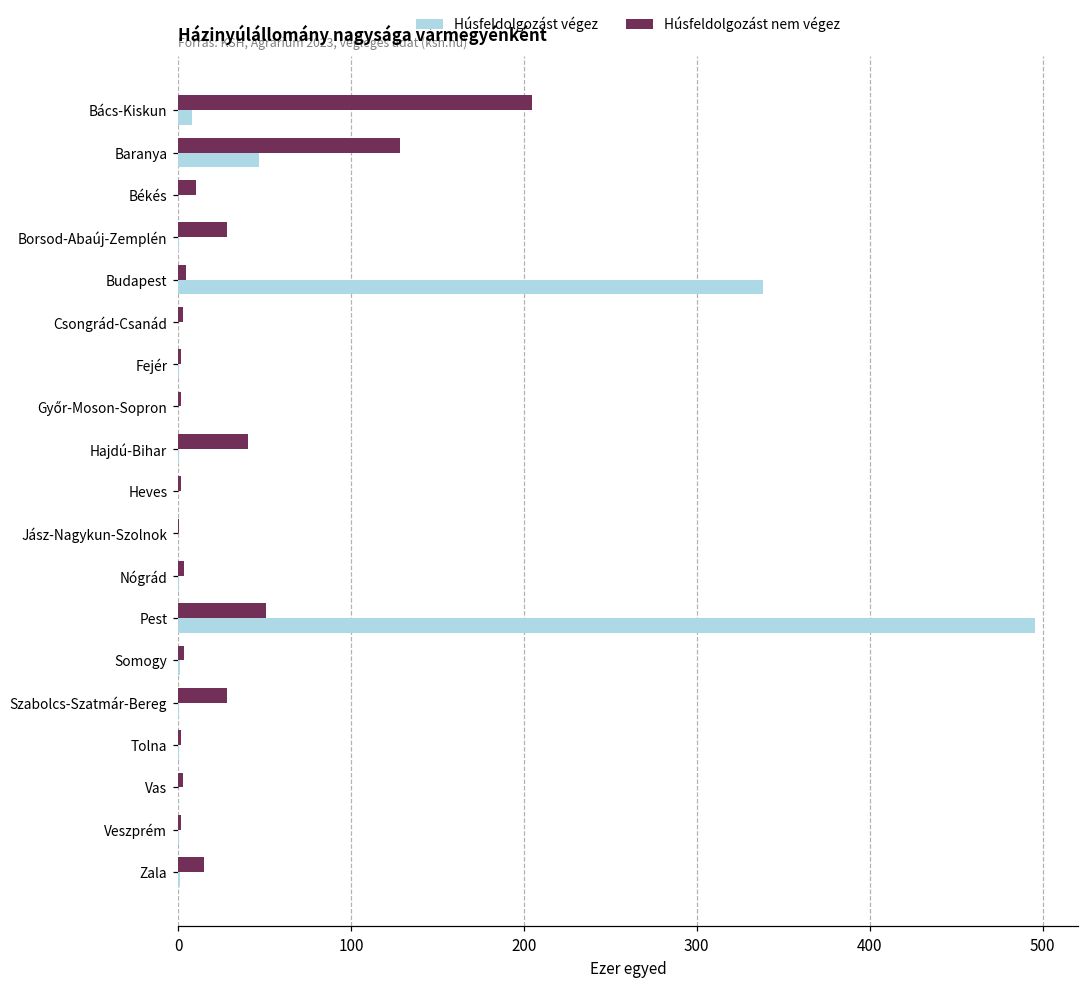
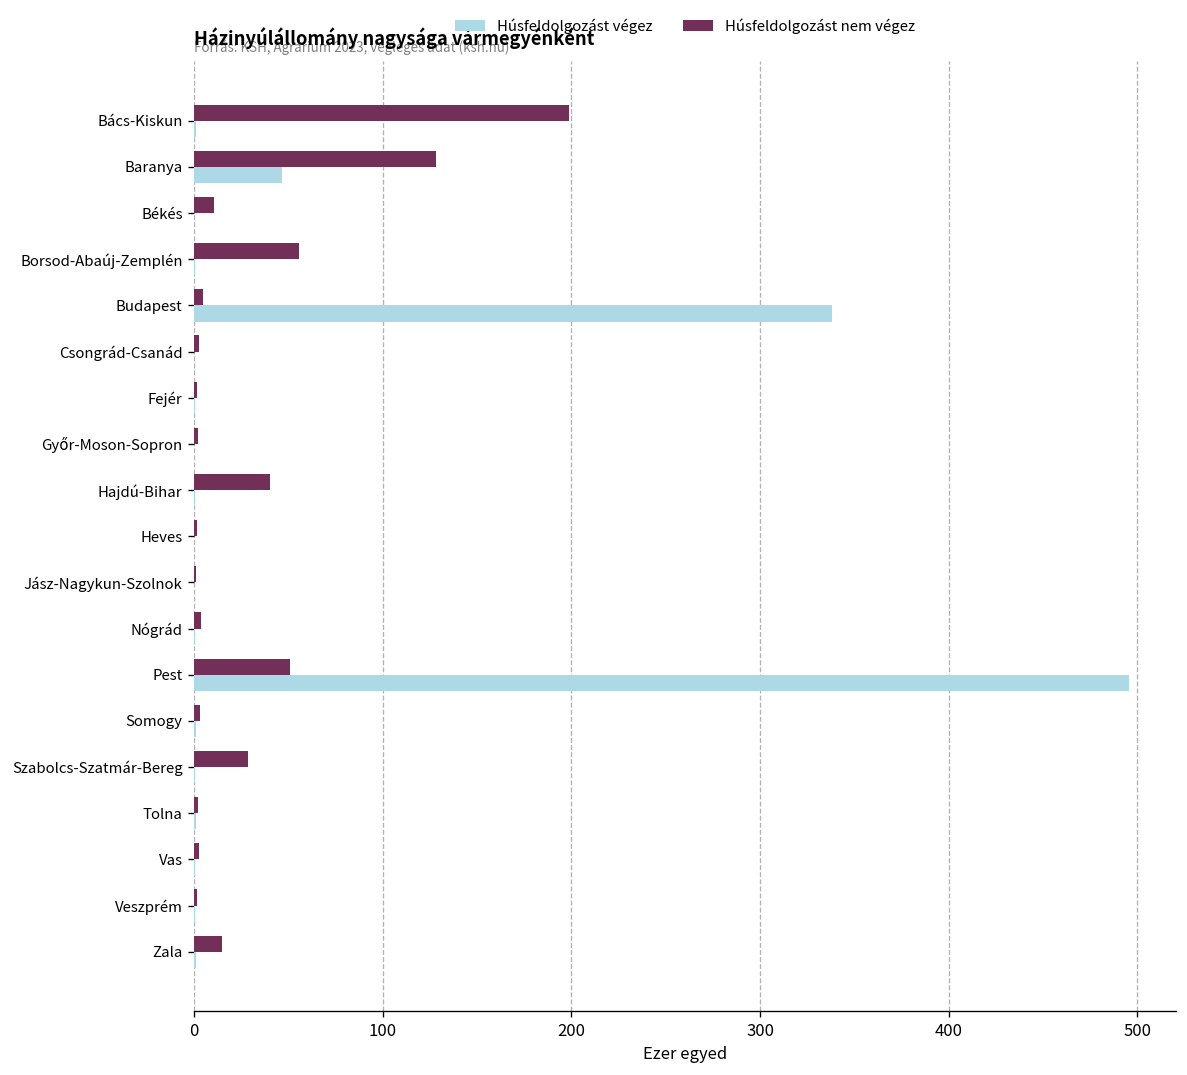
Húsfeldolgozást nem végez, Bács-Kiskun: 205 -> 199
Húsfeldolgozást végez, Bács-Kiskun: 8 -> 1
Húsfeldolgozást nem végez, Borsod-Abaúj-Zemplén: 28 -> 55
